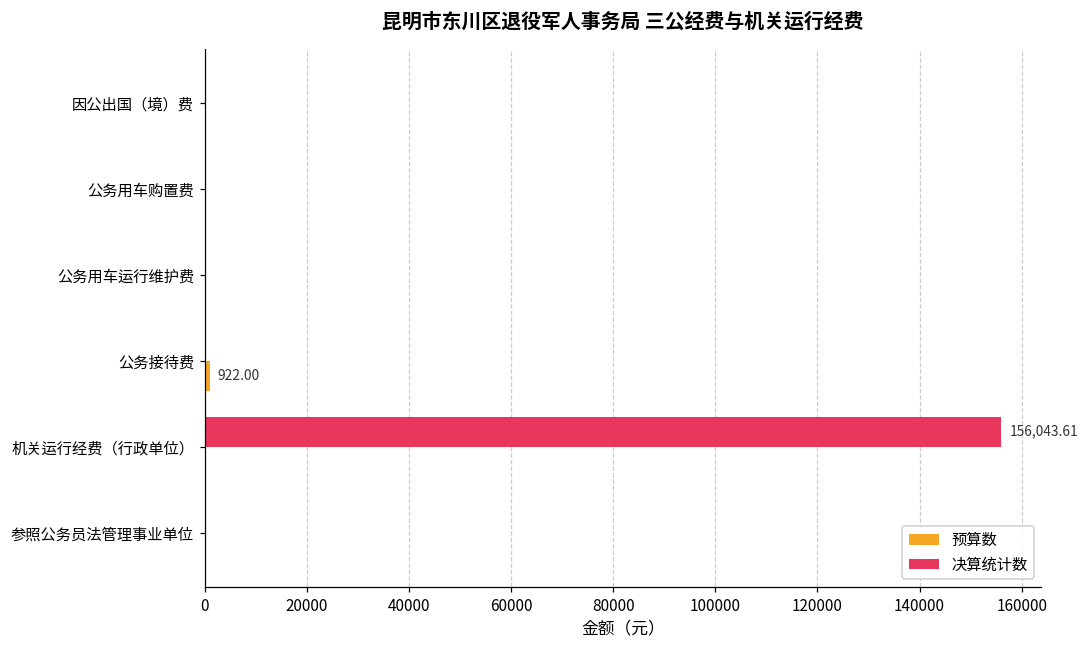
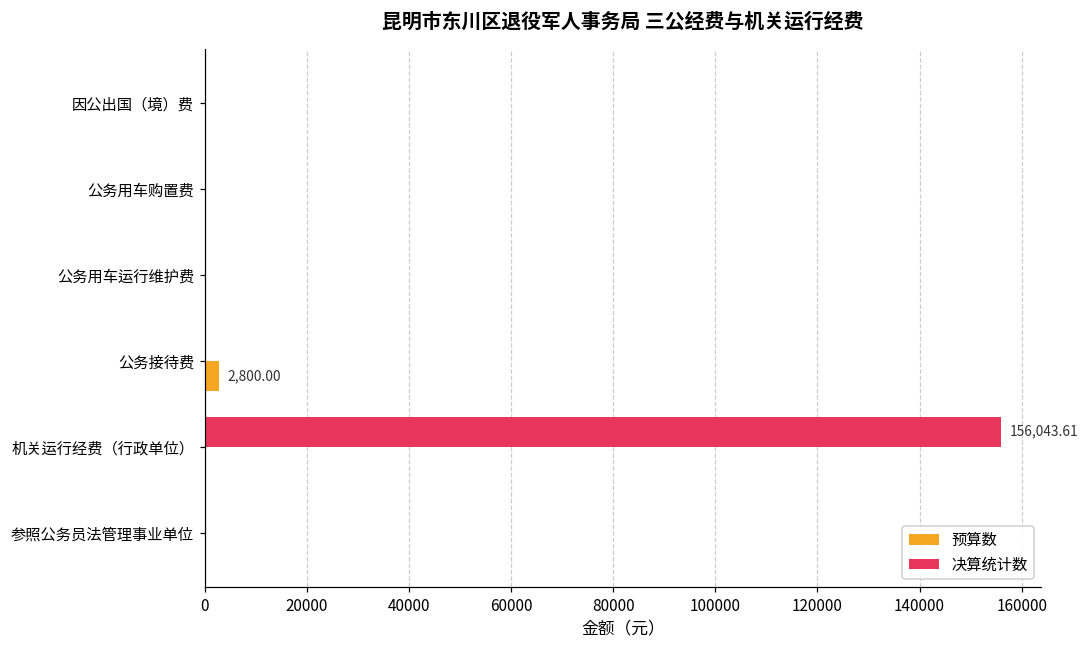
预算数, 公务接待费: 922.00 -> 2,800.00
